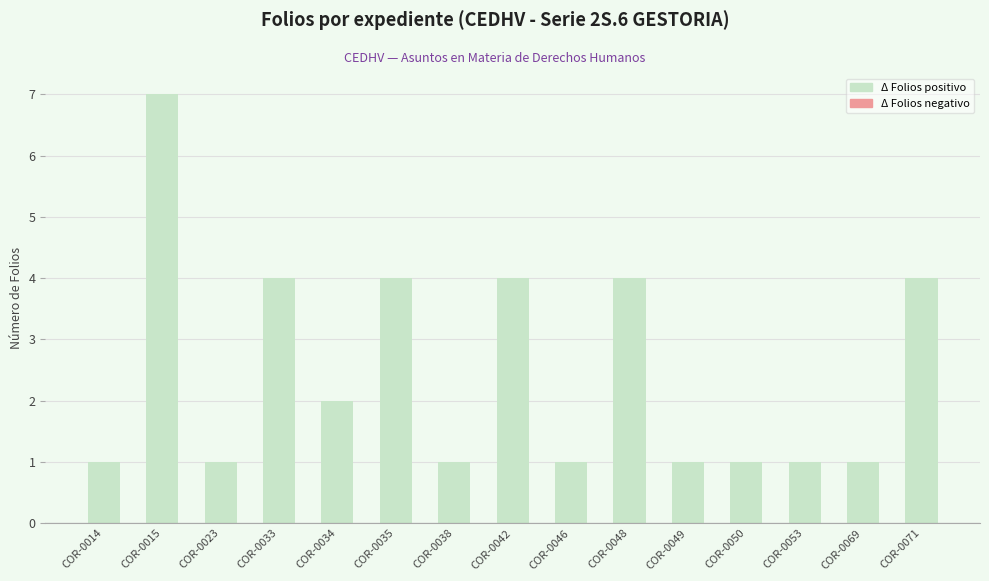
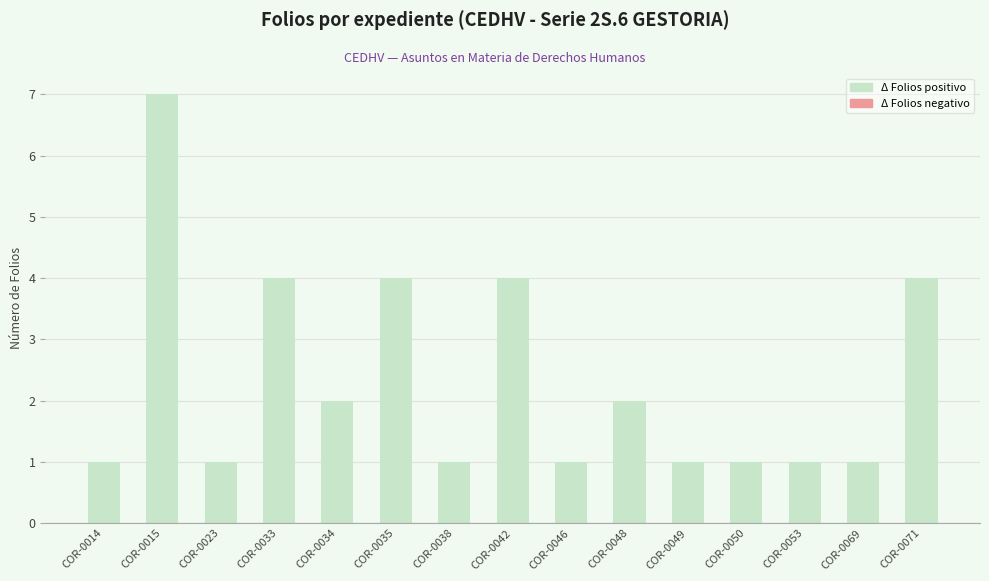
COR-0048: 4.0 -> 2.0
